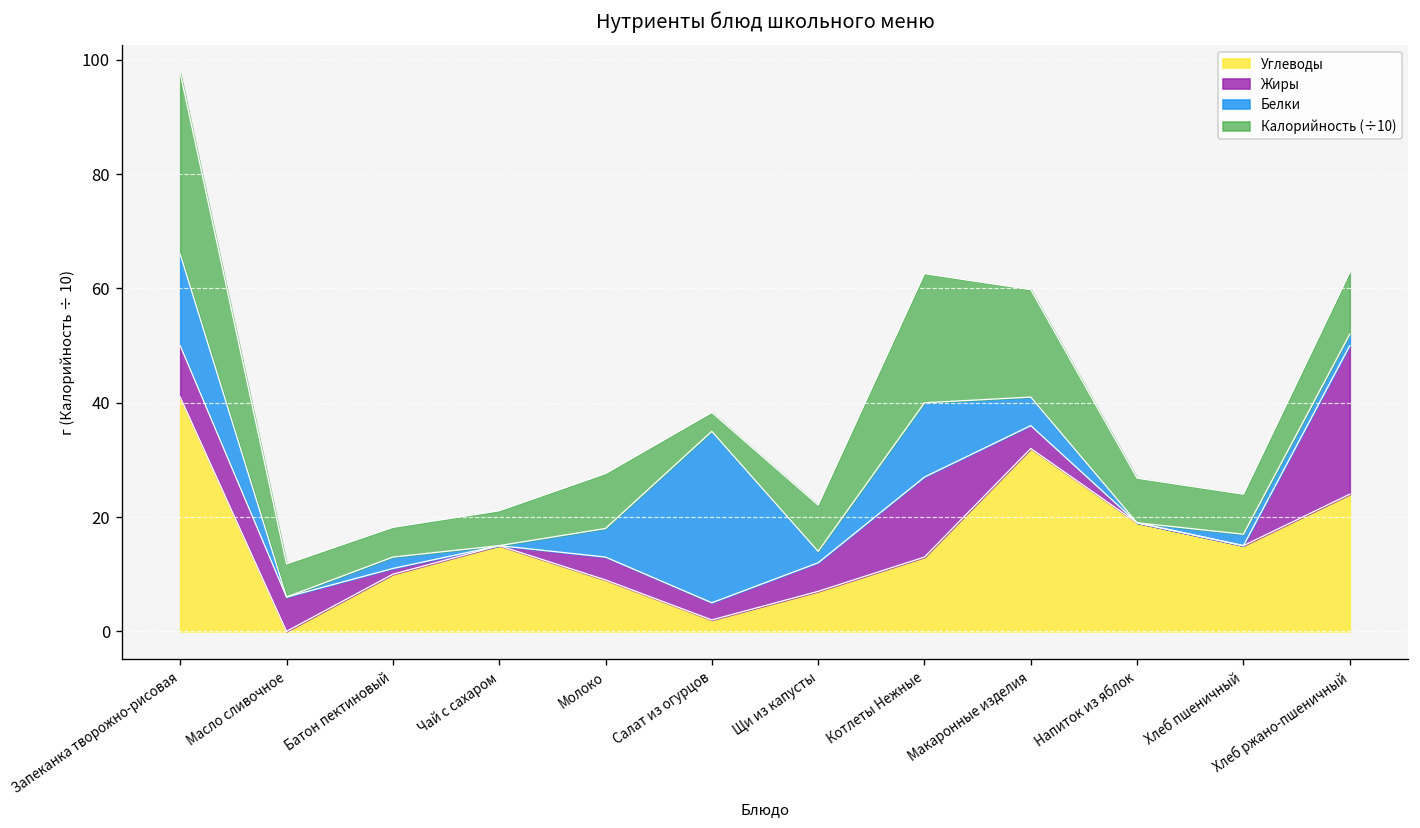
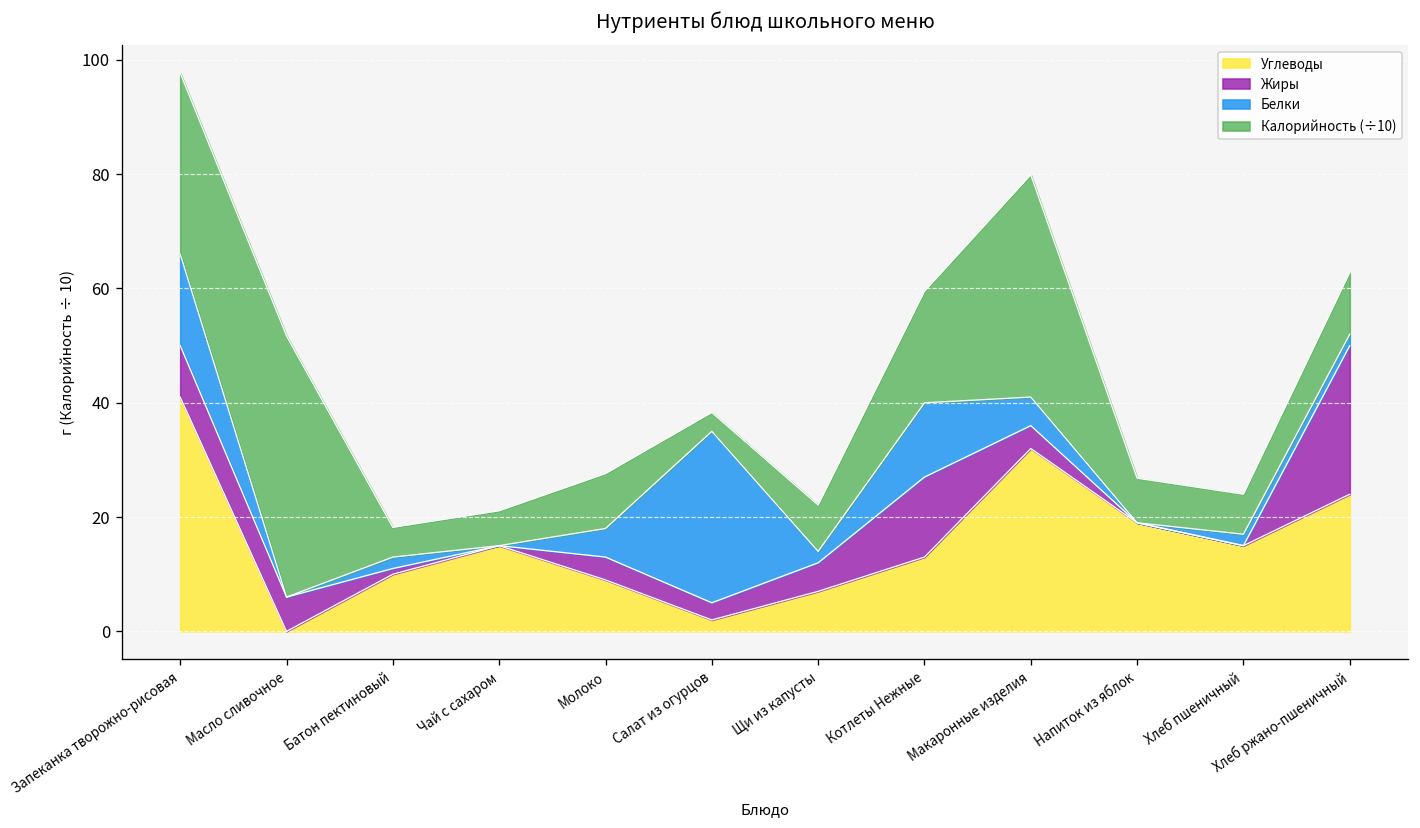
Калорийность (÷10), Масло сливочное: 6 -> 46
Калорийность (÷10), Котлеты Нежные: 23 -> 20
Калорийность (÷10), Макаронные изделия: 19 -> 39
